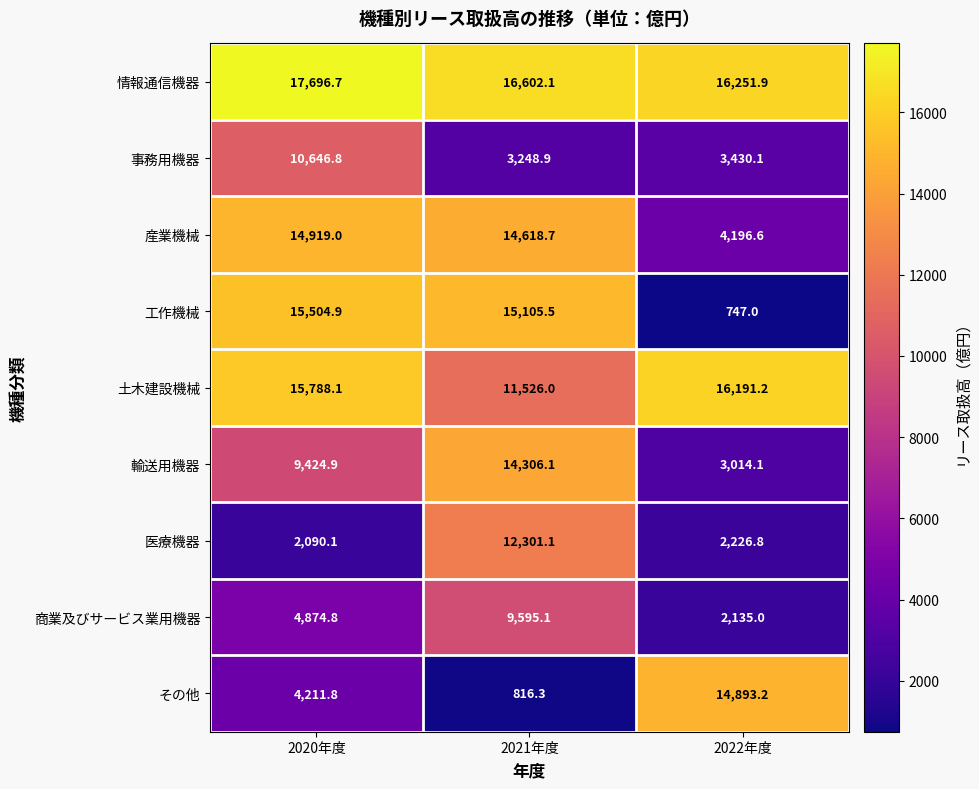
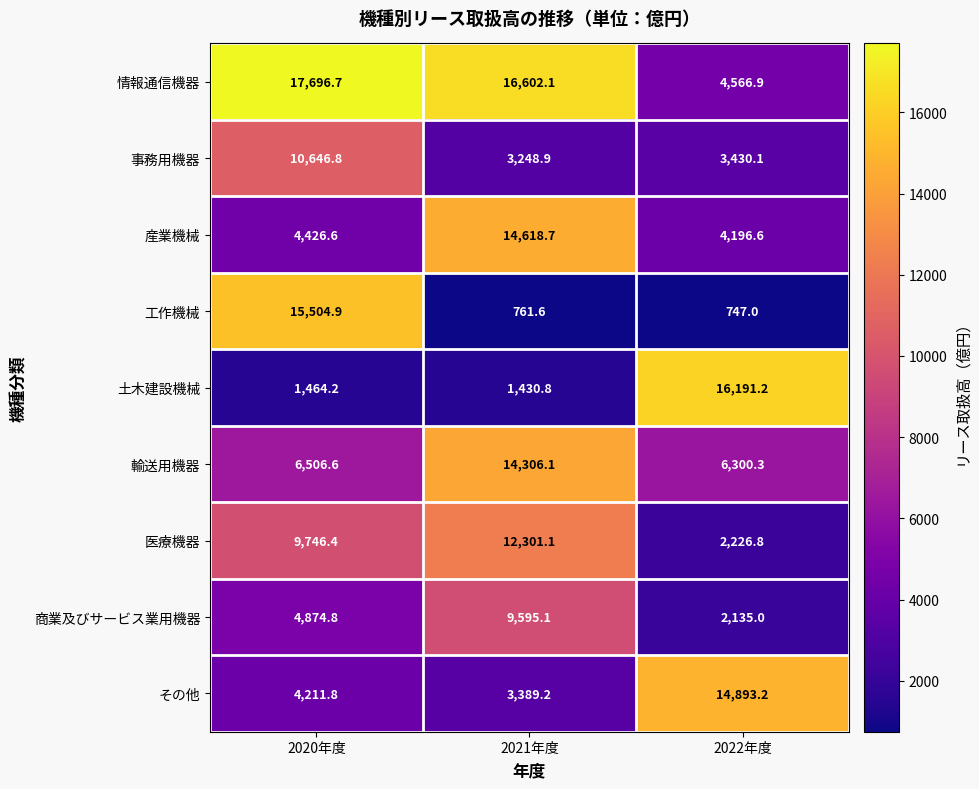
情報通信機器, 2022年度: 16,251.9 -> 4,566.9
産業機械, 2020年度: 14,919.0 -> 4,426.6
工作機械, 2021年度: 15,105.5 -> 761.6
土木建設機械, 2020年度: 15,788.1 -> 1,464.2
土木建設機械, 2021年度: 11,526.0 -> 1,430.8
輸送用機器, 2020年度: 9,424.9 -> 6,506.6
輸送用機器, 2022年度: 3,014.1 -> 6,300.3
医療機器, 2020年度: 2,090.1 -> 9,746.4
その他, 2021年度: 816.3 -> 3,389.2
